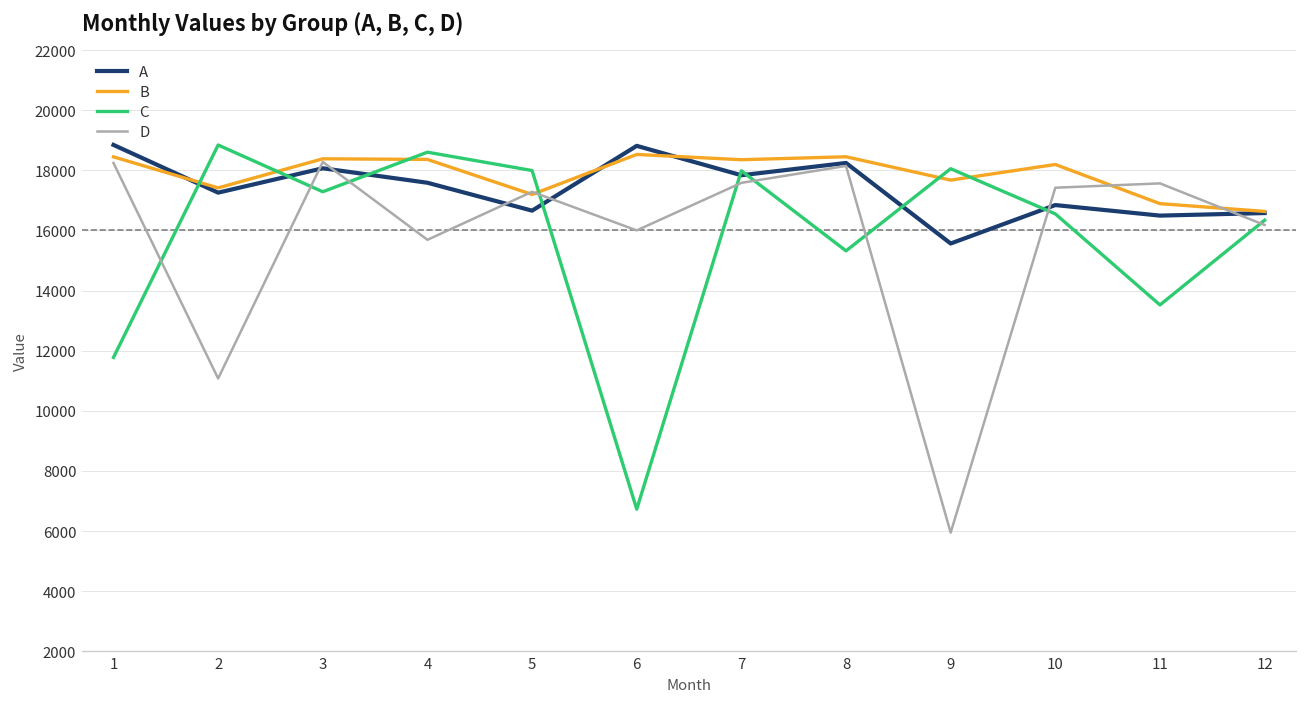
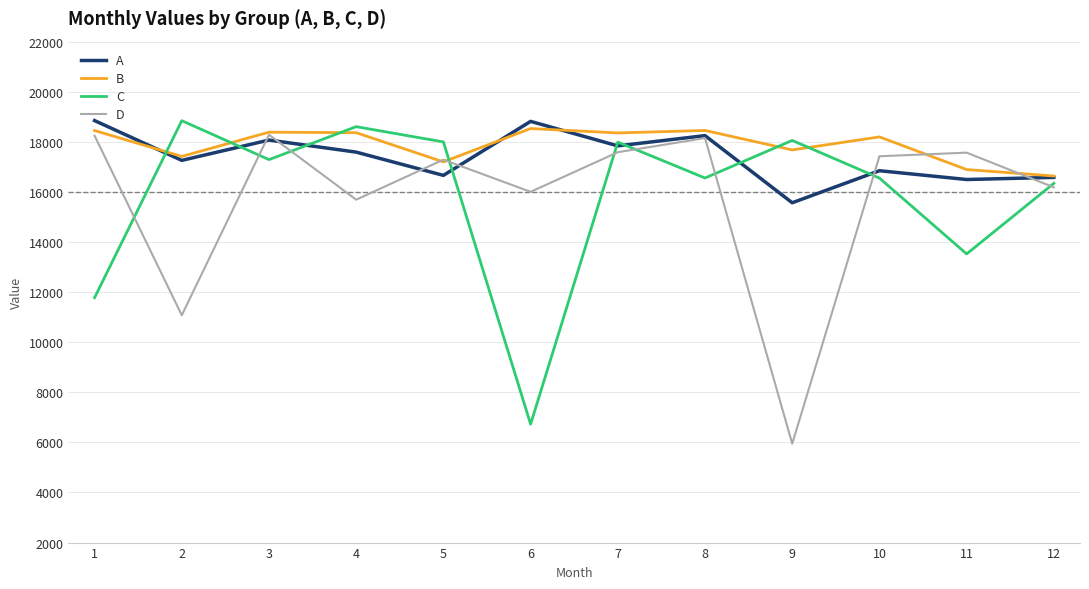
C, 8: 15300 -> 16600
